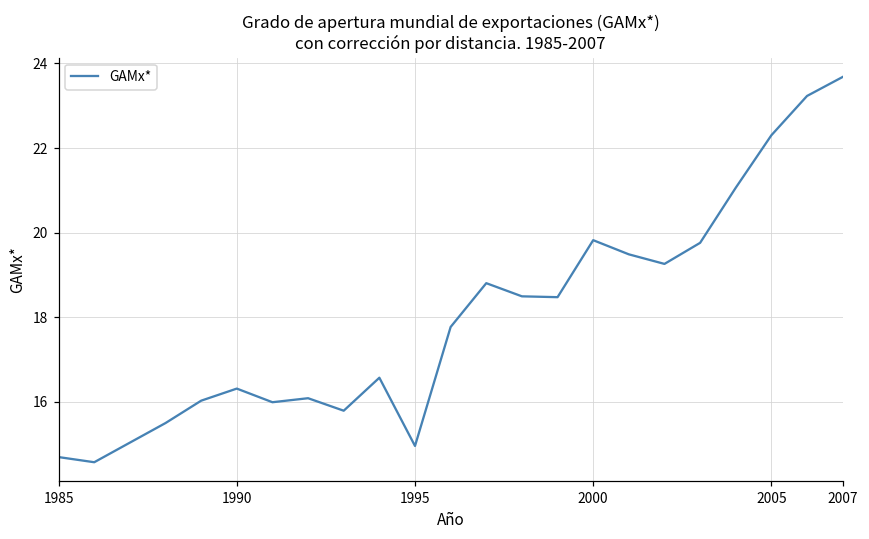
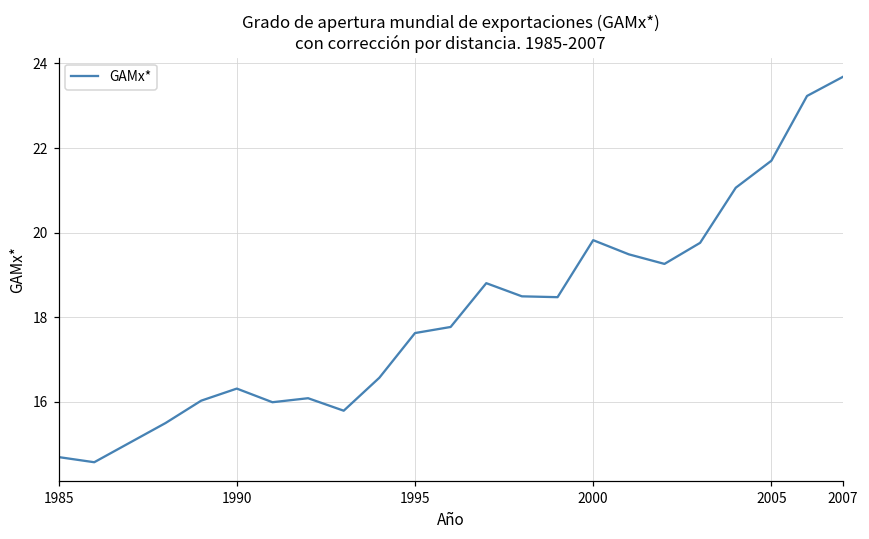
1995: 15.0 -> 17.6
2005: 22.3 -> 21.7
